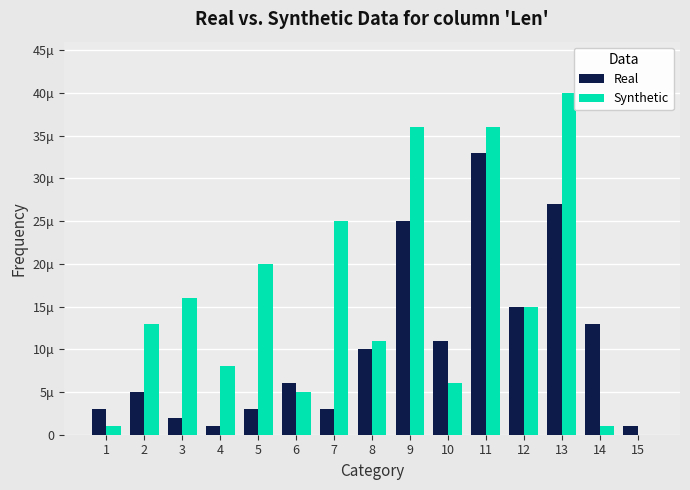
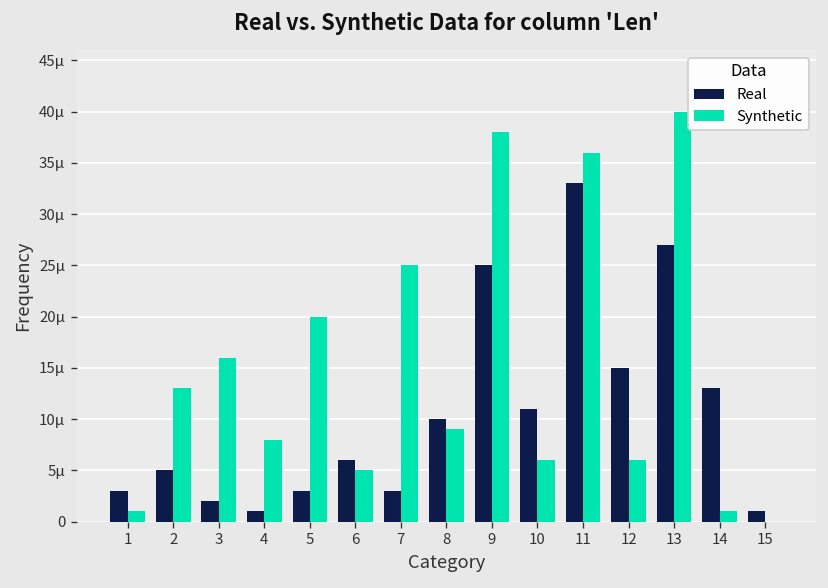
Synthetic, 8: 11μ -> 9μ
Synthetic, 9: 36μ -> 38μ
Synthetic, 12: 15μ -> 6μ
